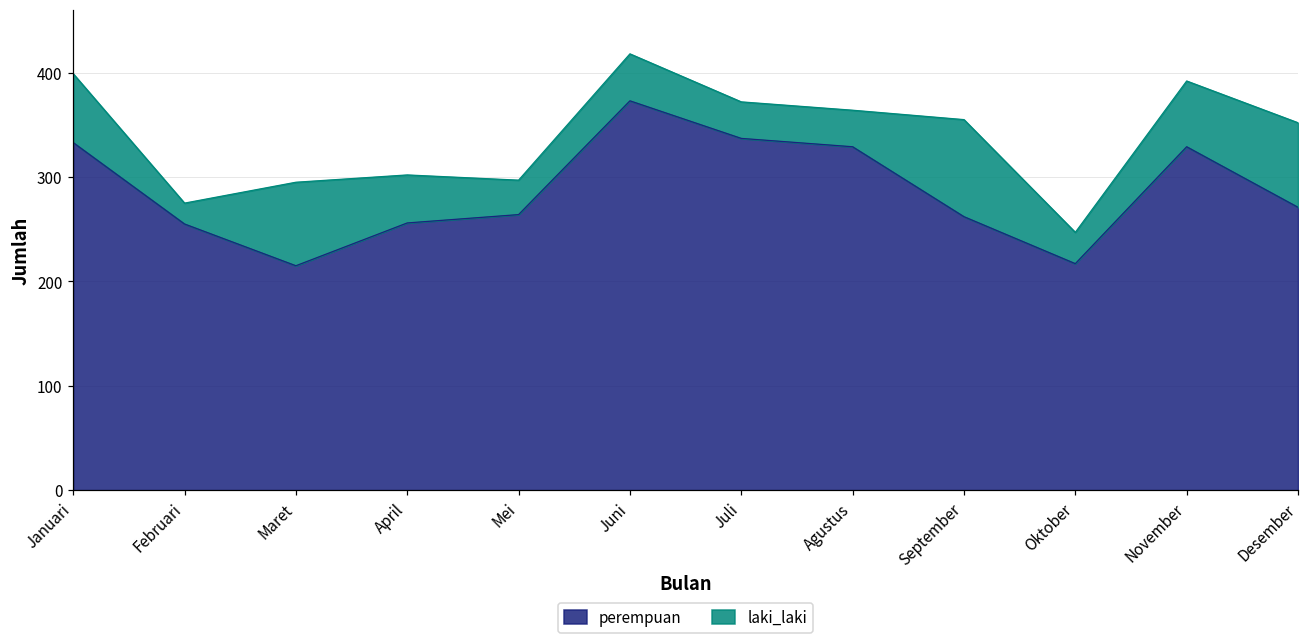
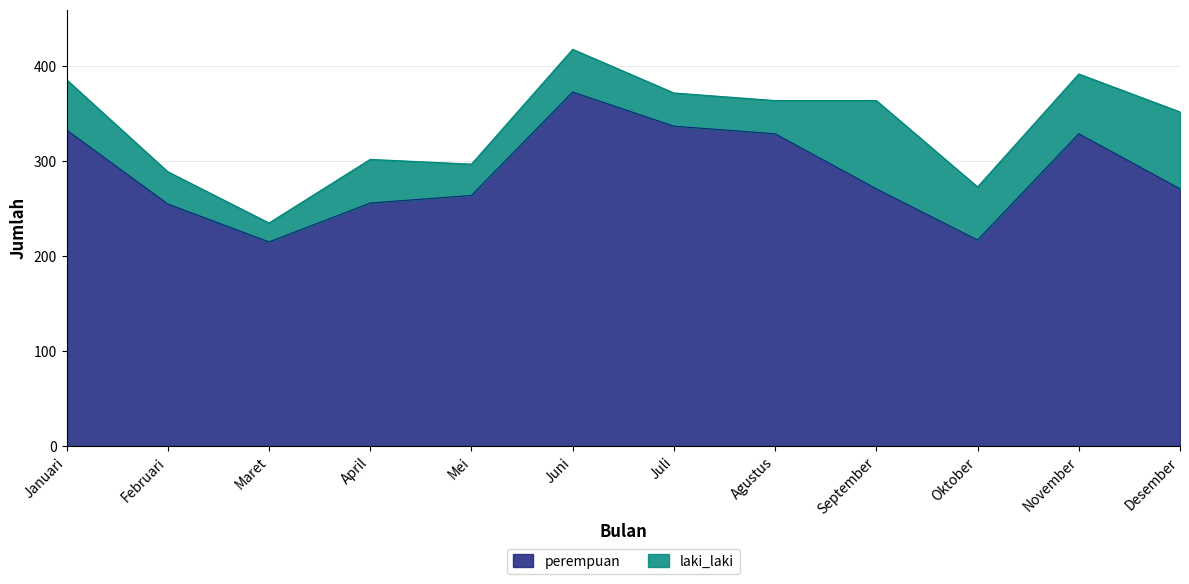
laki_laki, Januari: 70 -> 50
laki_laki, Februari: 20 -> 30
laki_laki, Maret: 80 -> 20
perempuan, September: 260 -> 270
laki_laki, Oktober: 30 -> 60
